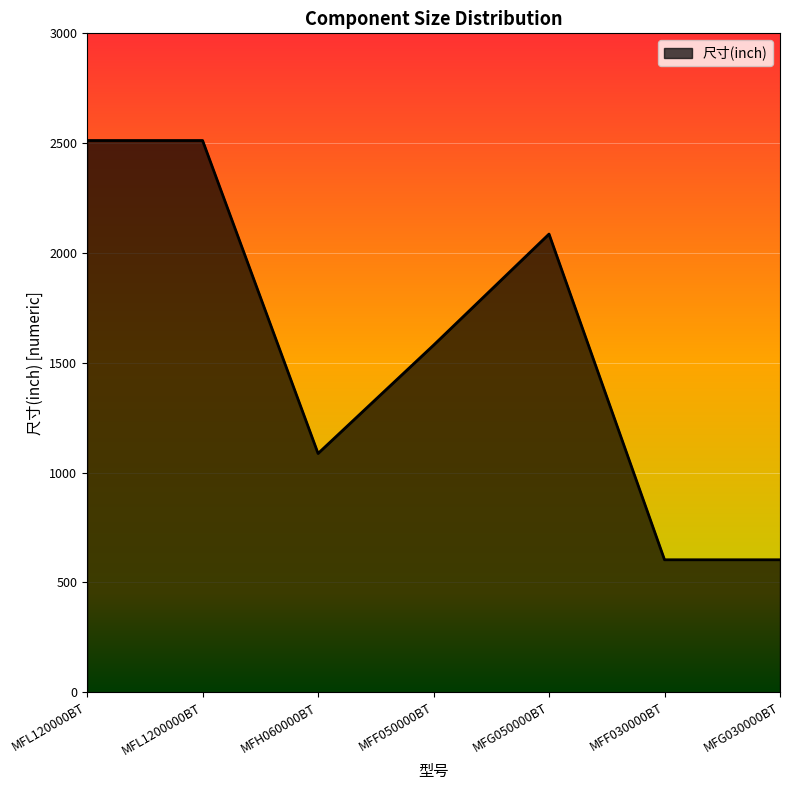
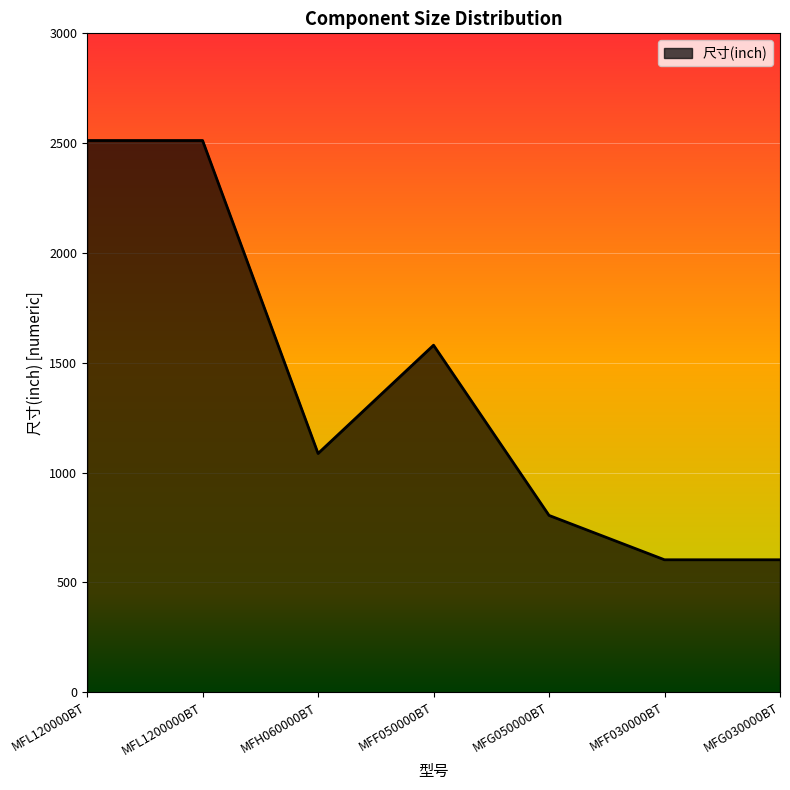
MFG050000BT: 2090 -> 810
